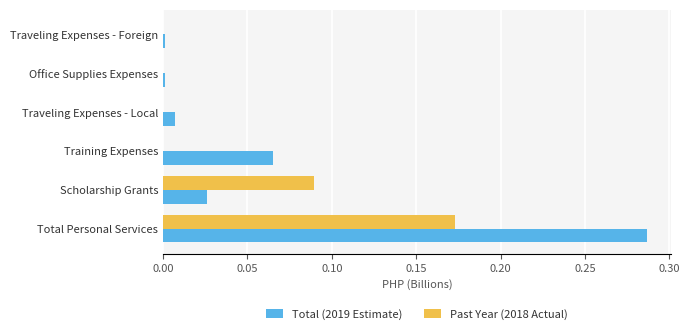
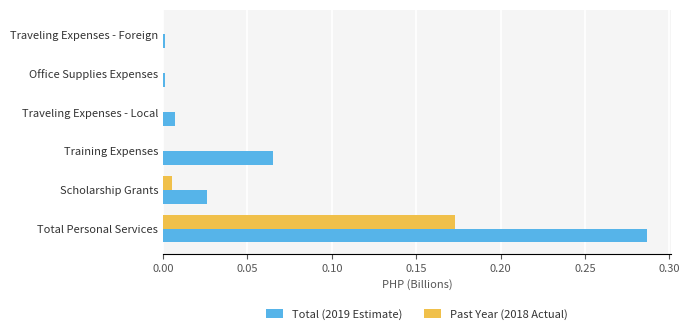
Past Year (2018 Actual), Scholarship Grants: 0.090 -> 0.005
